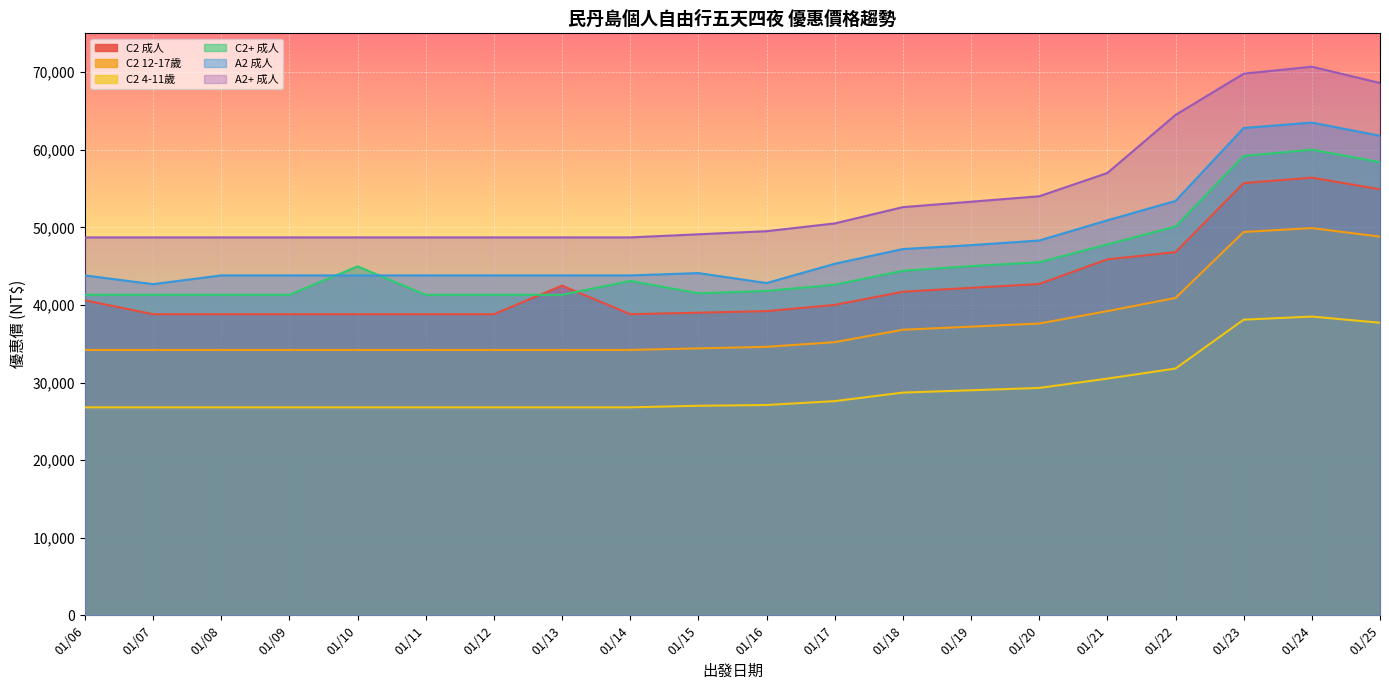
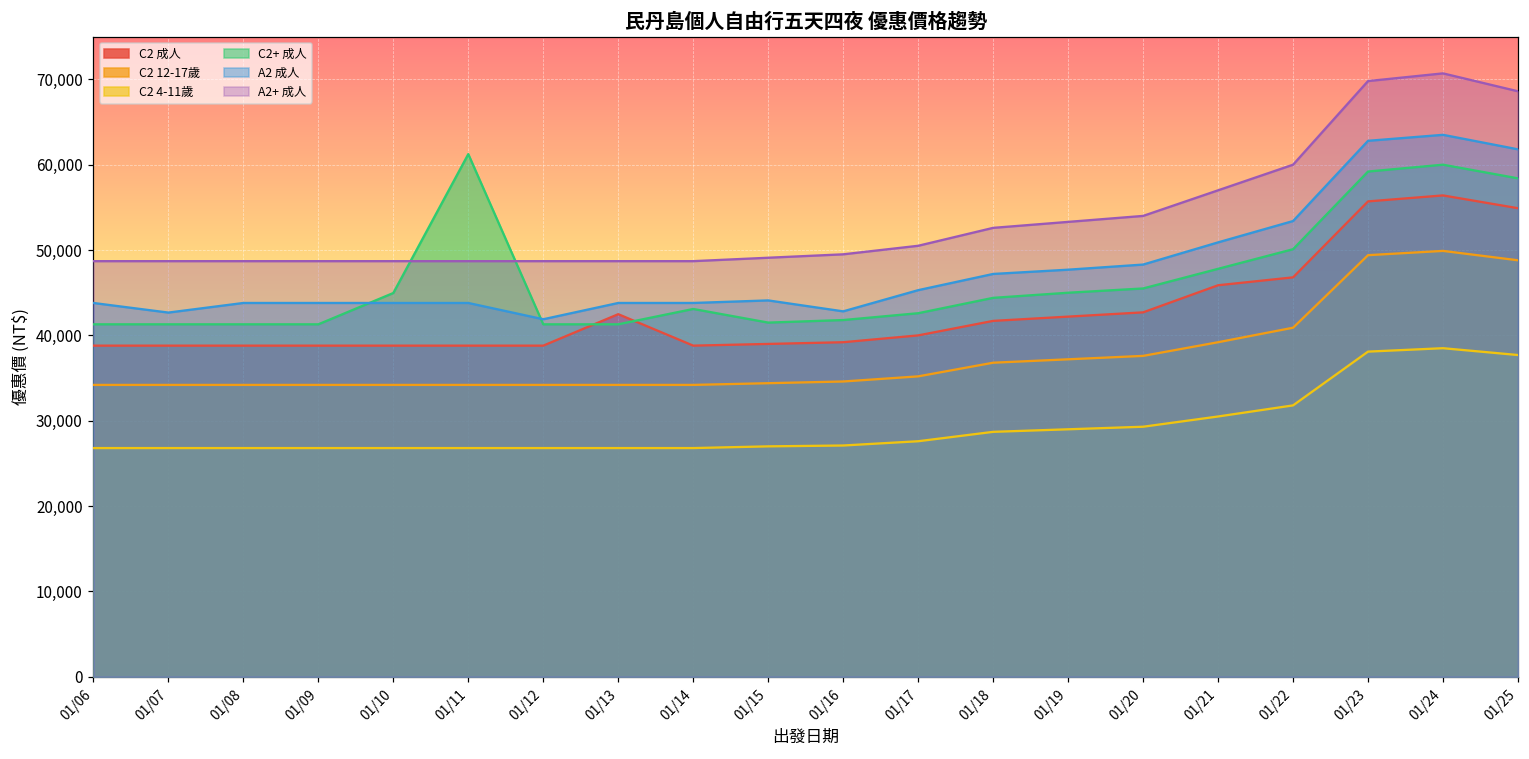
C2 成人, 01/06: 41,000 -> 39,000
C2+ 成人, 01/11: 41,000 -> 61,000
A2 成人, 01/12: 44,000 -> 42,000
A2+ 成人, 01/22: 64,000 -> 60,000
